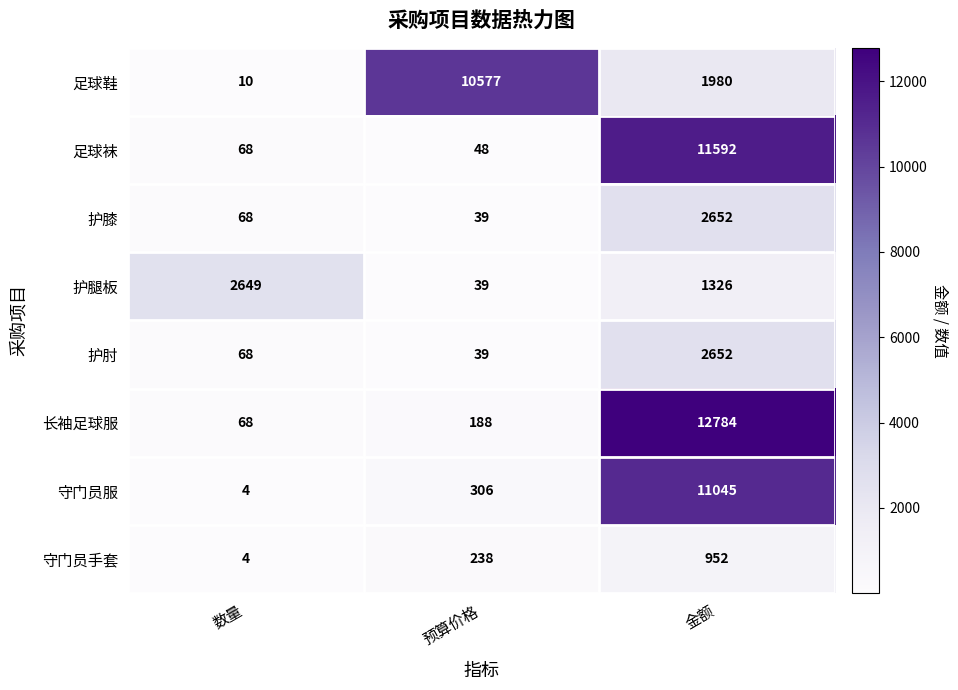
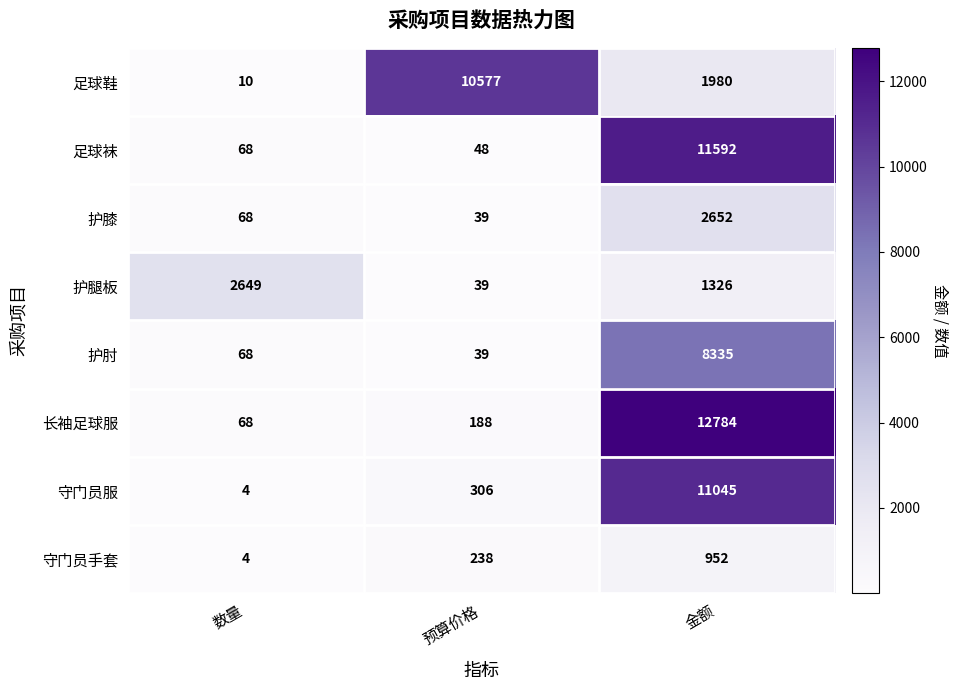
护肘, 金额: 2652 -> 8335
